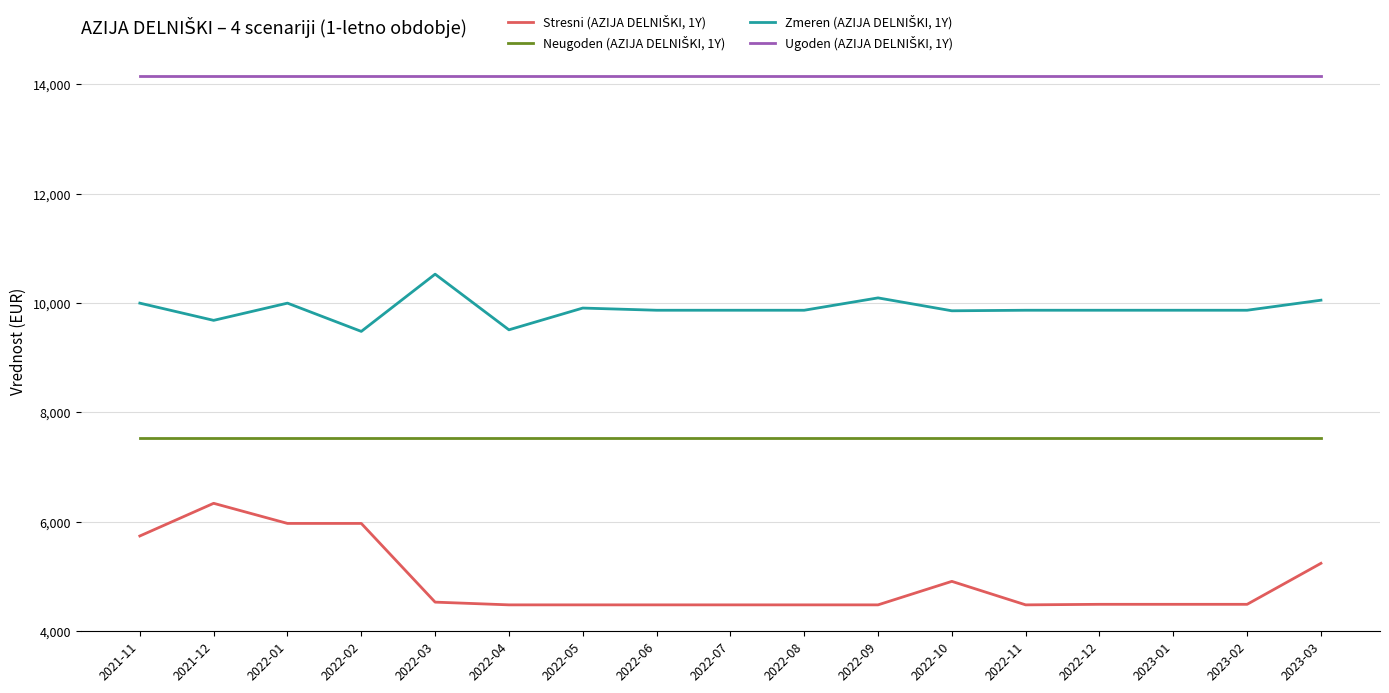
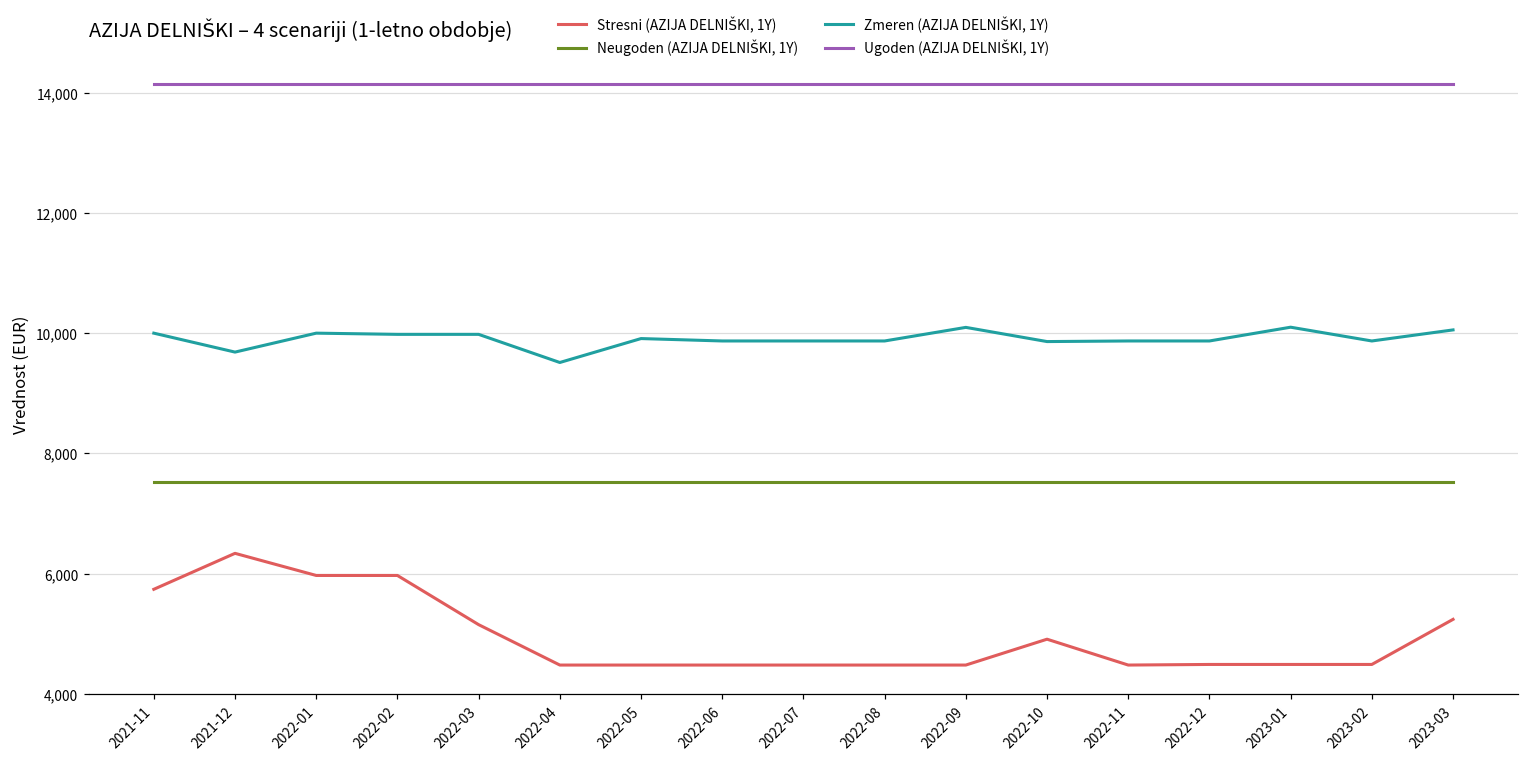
Zmeren (AZIJA DELNIŠKI, 1Y), 2022-02: 9,500 -> 10,000
Stresni (AZIJA DELNIŠKI, 1Y), 2022-03: 4,500 -> 5,200
Zmeren (AZIJA DELNIŠKI, 1Y), 2022-03: 10,500 -> 10,000
Zmeren (AZIJA DELNIŠKI, 1Y), 2023-01: 9,900 -> 10,100
